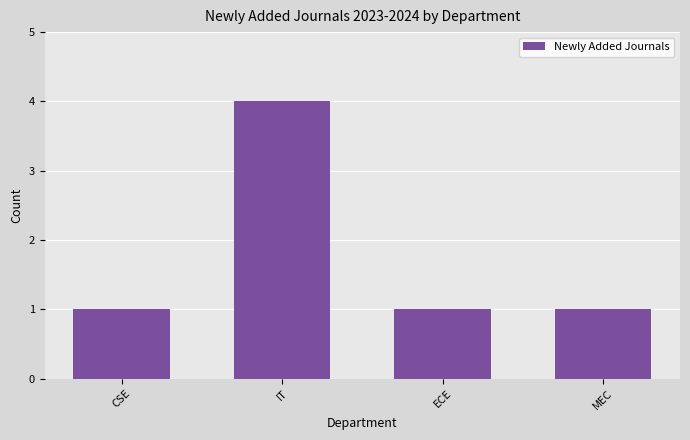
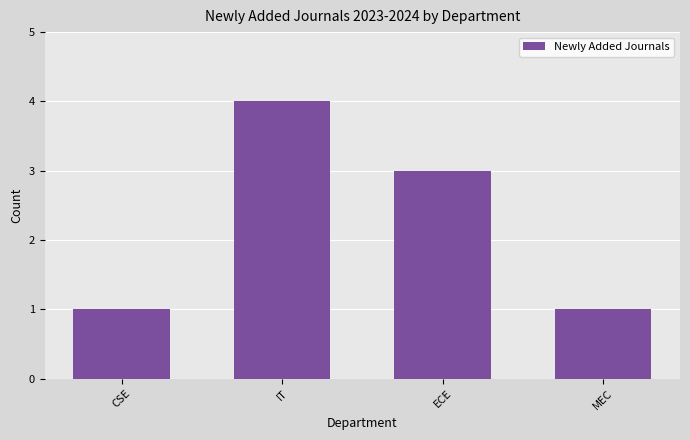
ECE: 1 -> 3
